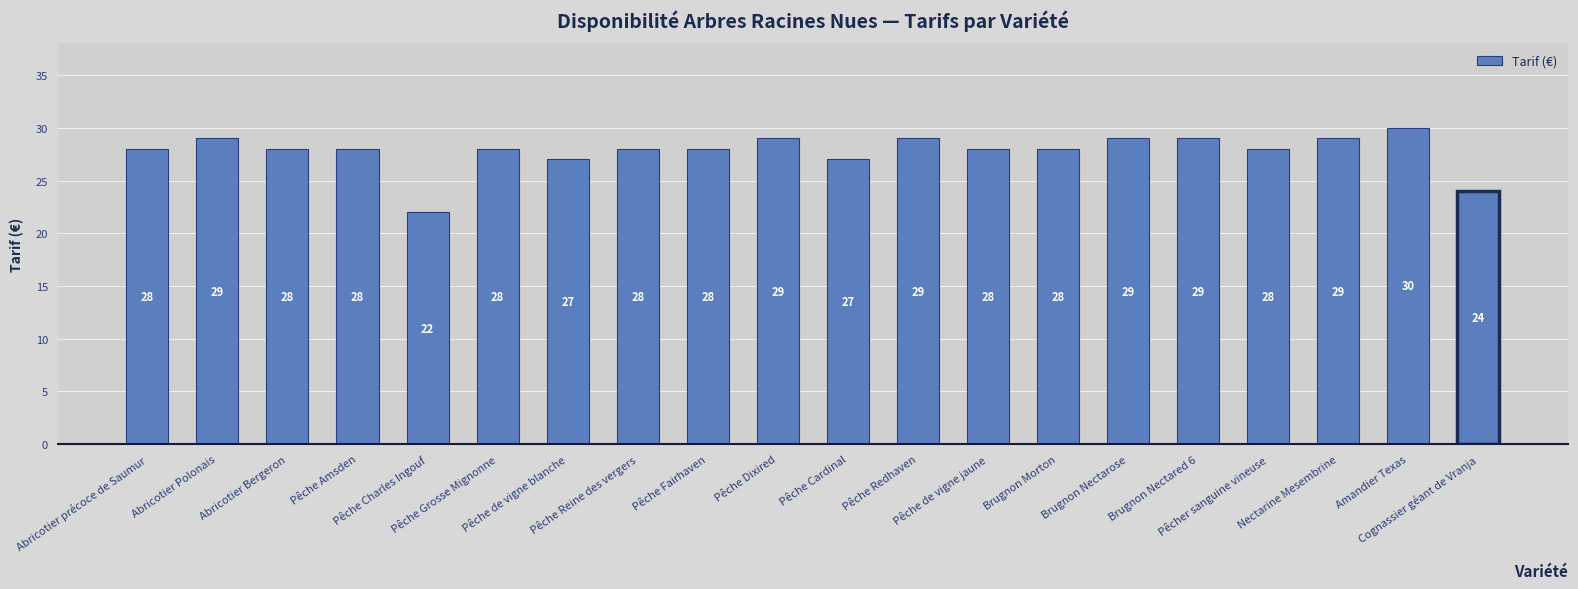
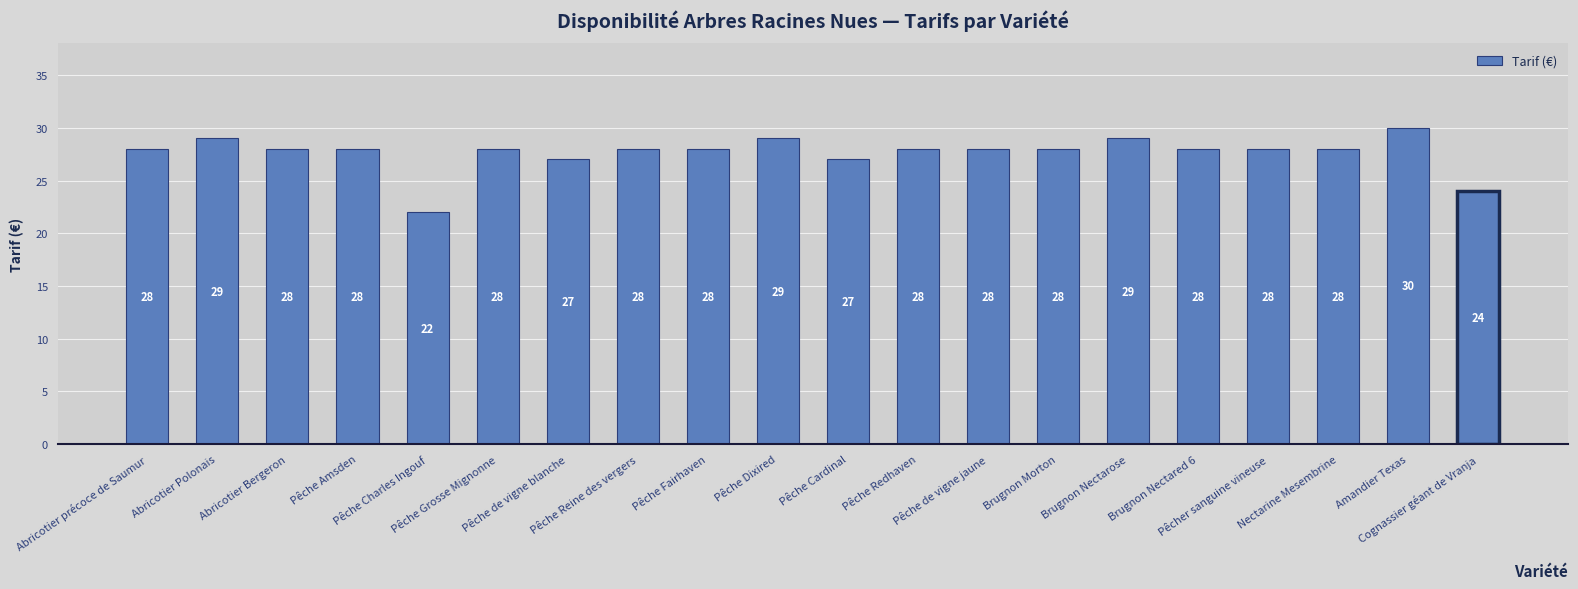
Pêche Redhaven: 29 -> 28
Brugnon Nectared 6: 29 -> 28
Nectarine Mesembrine: 29 -> 28
